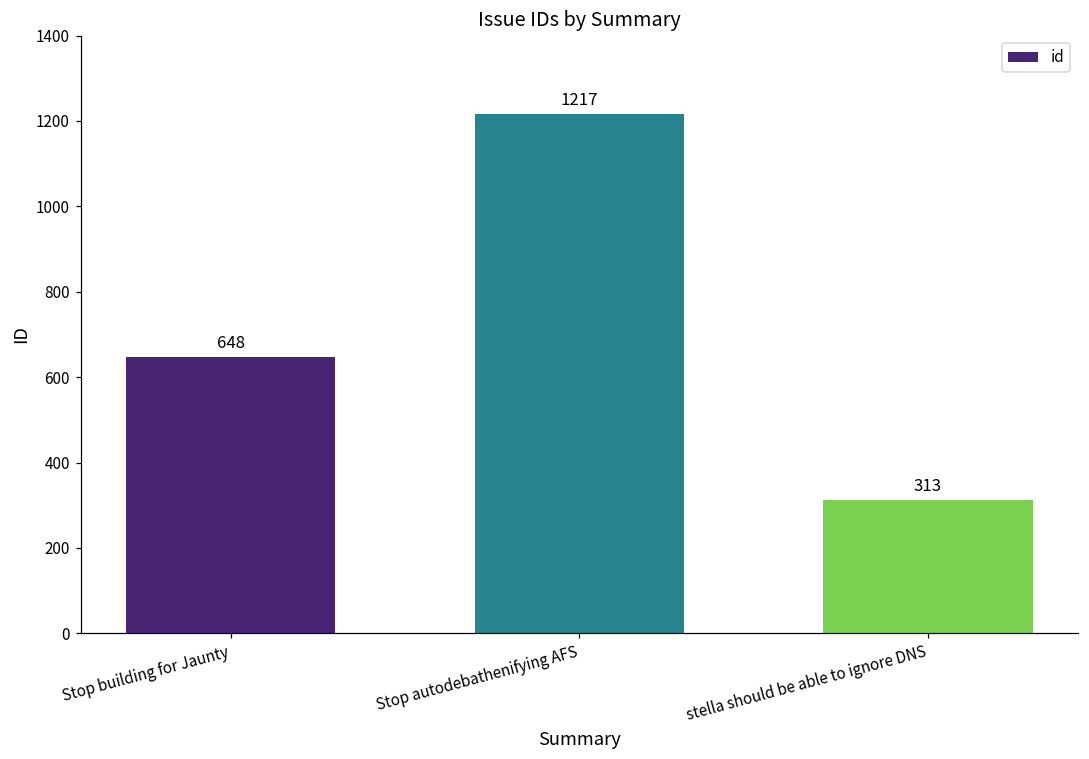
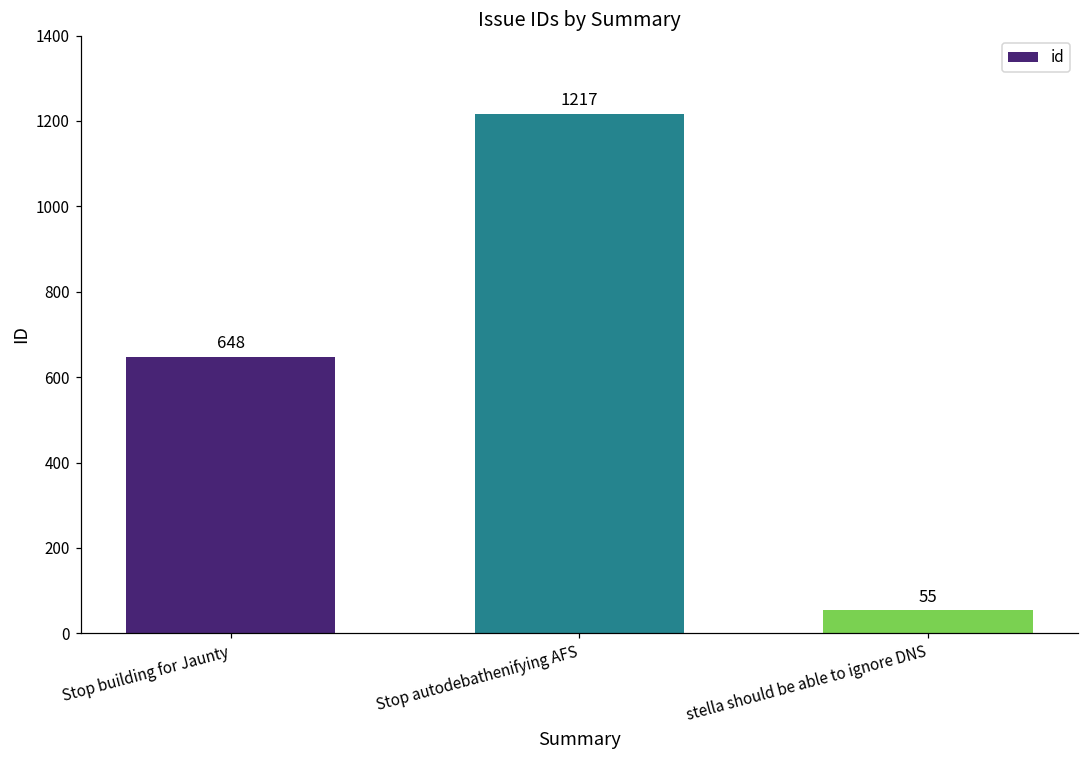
stella should be able to ignore DNS: 313 -> 55
